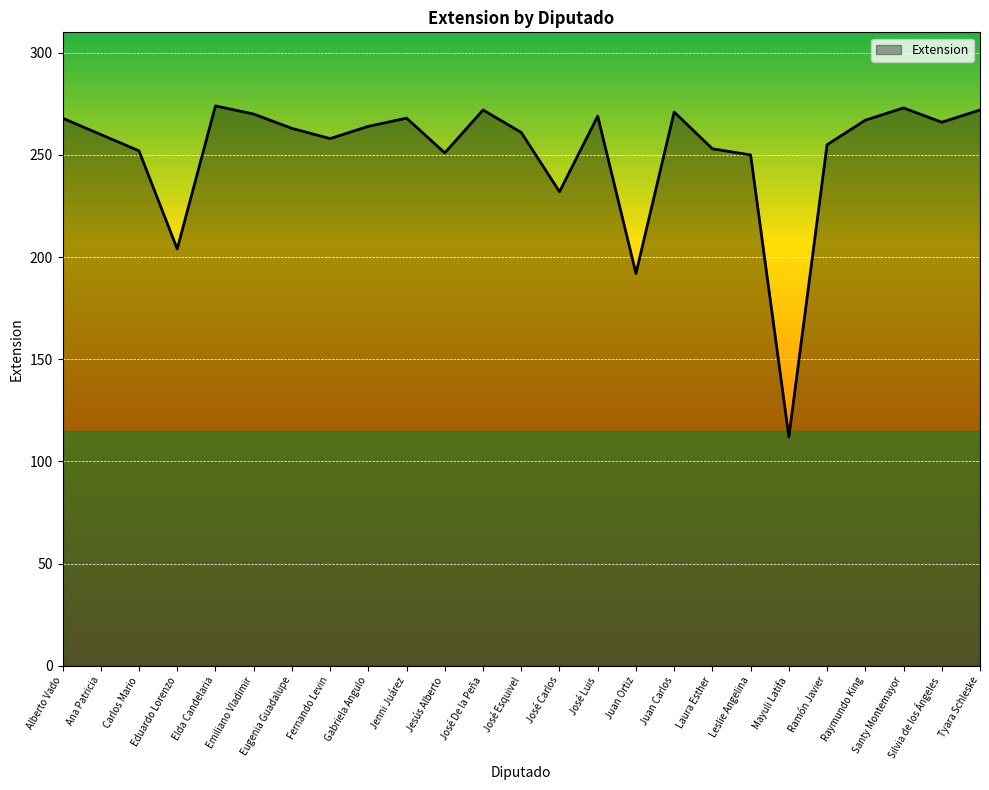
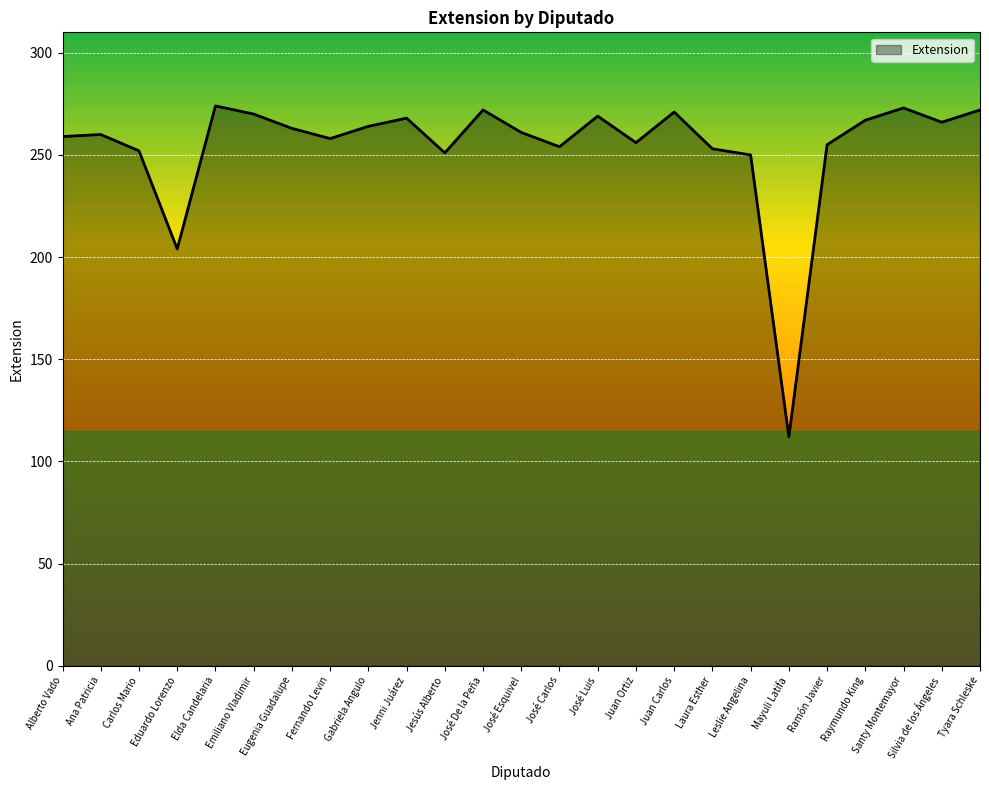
Alberto Vado: 268 -> 259
José Carlos: 232 -> 254
Juan Ortiz: 192 -> 256
